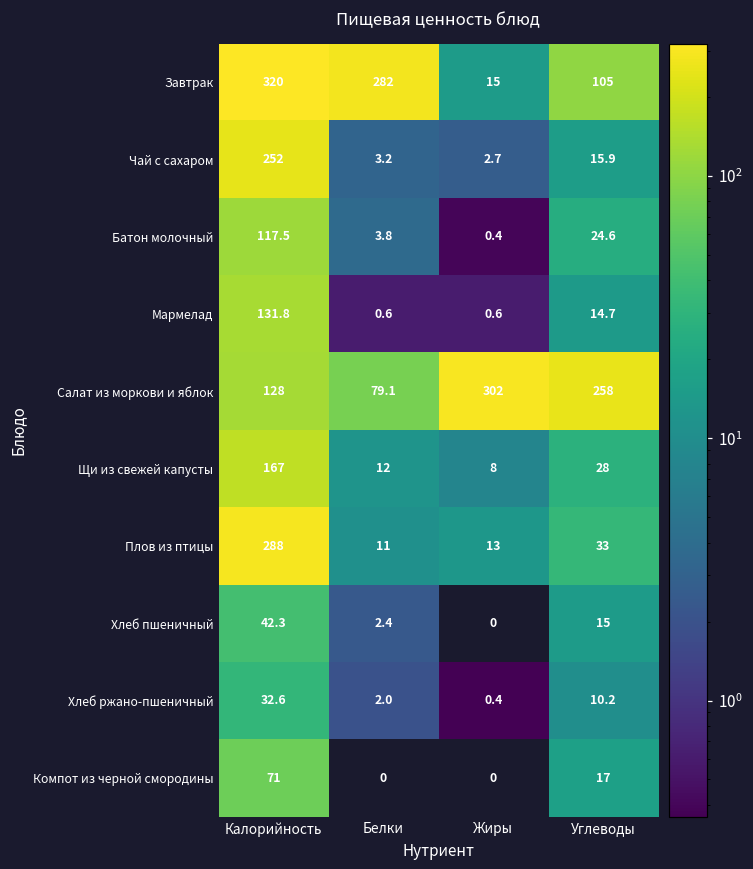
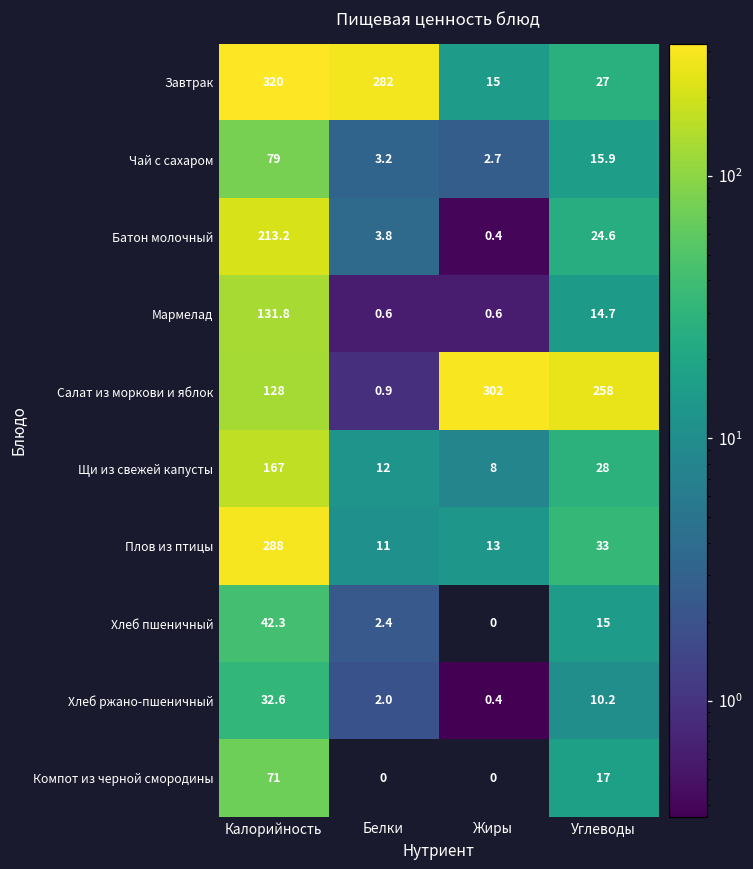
Завтрак, Углеводы: 105 -> 27
Чай с сахаром, Калорийность: 252 -> 79
Батон молочный, Калорийность: 117.5 -> 213.2
Салат из моркови и яблок, Белки: 79.1 -> 0.9
